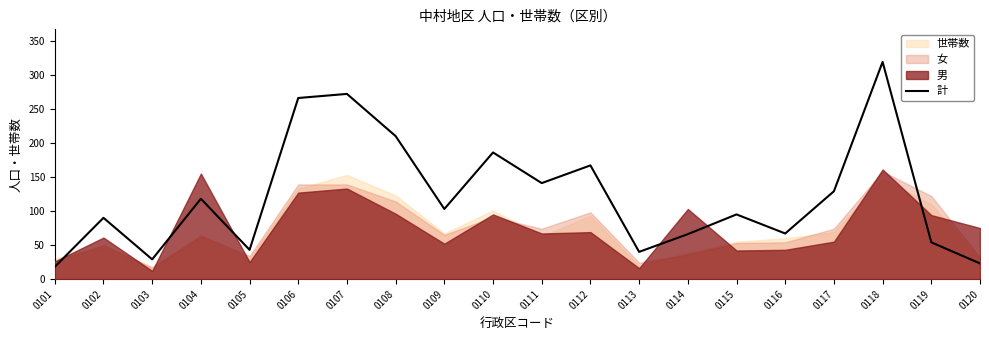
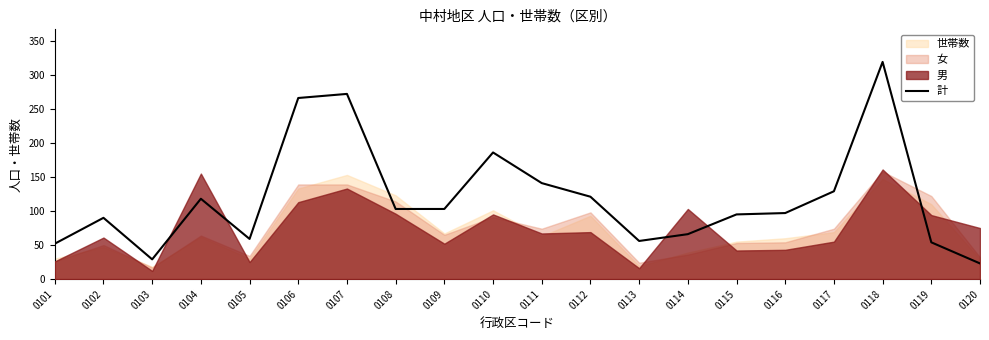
計, 0101: 20 -> 50
計, 0105: 40 -> 60
男, 0106: 130 -> 110
計, 0108: 210 -> 100
計, 0112: 170 -> 120
計, 0113: 40 -> 60
計, 0116: 70 -> 100
